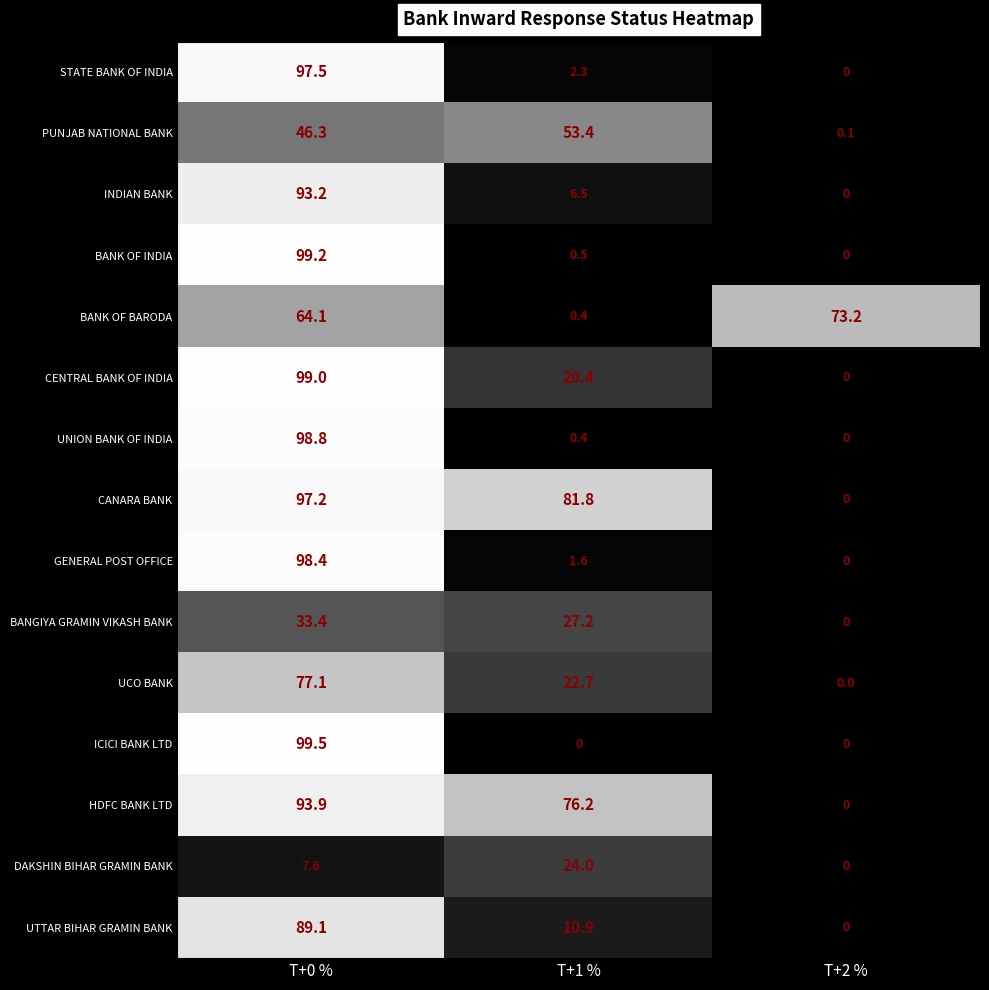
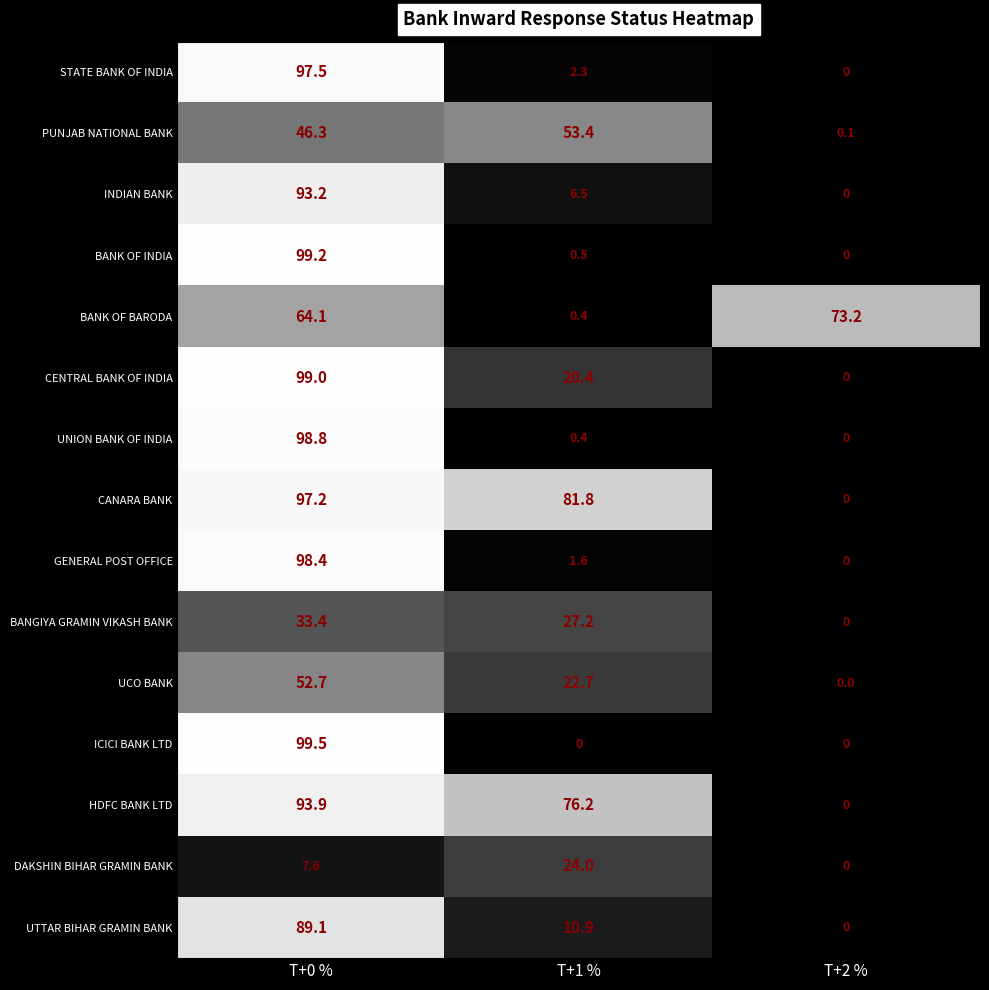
UCO BANK, T+0 %: 77.1 -> 52.7
